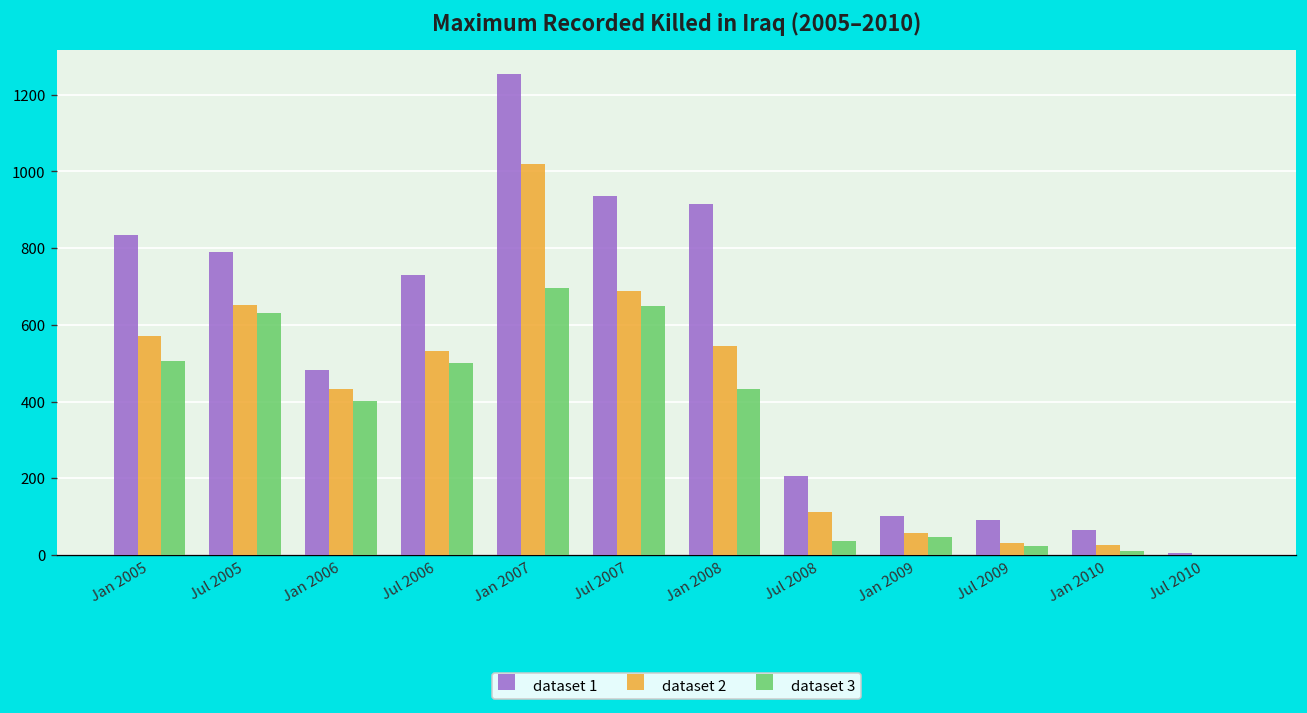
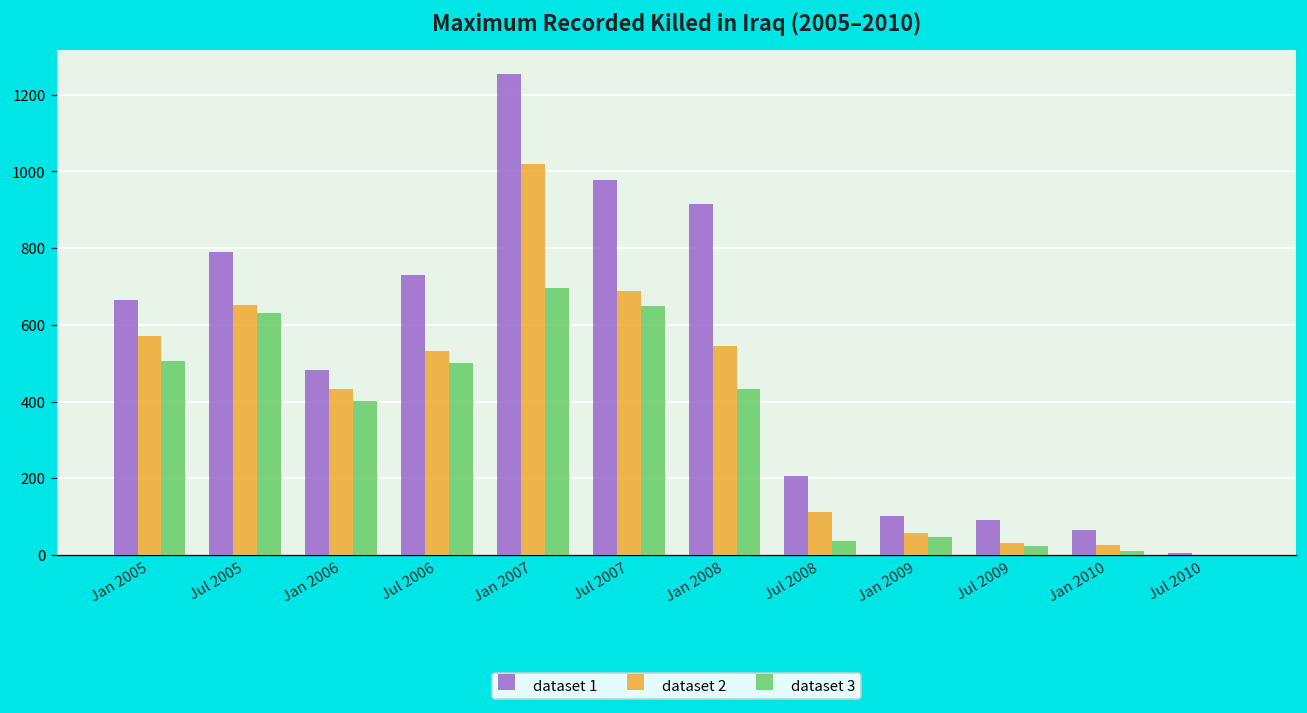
dataset 1, Jan 2005: 840 -> 670
dataset 1, Jul 2007: 940 -> 980
